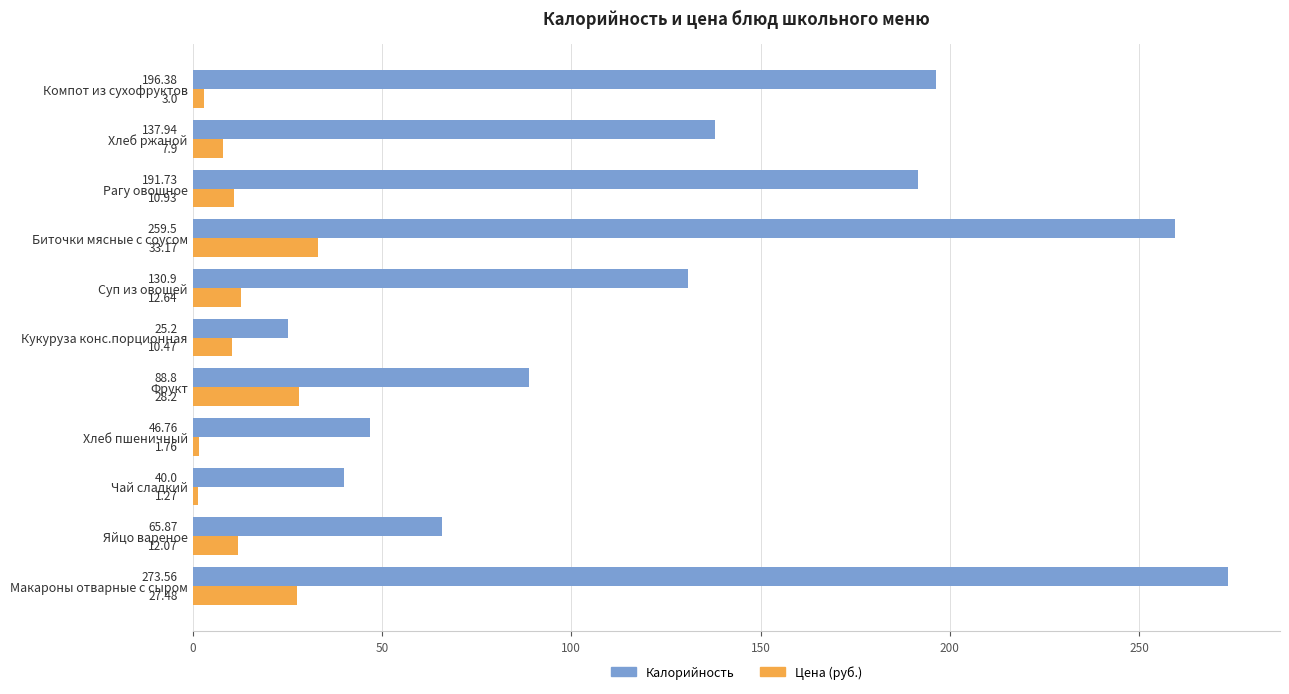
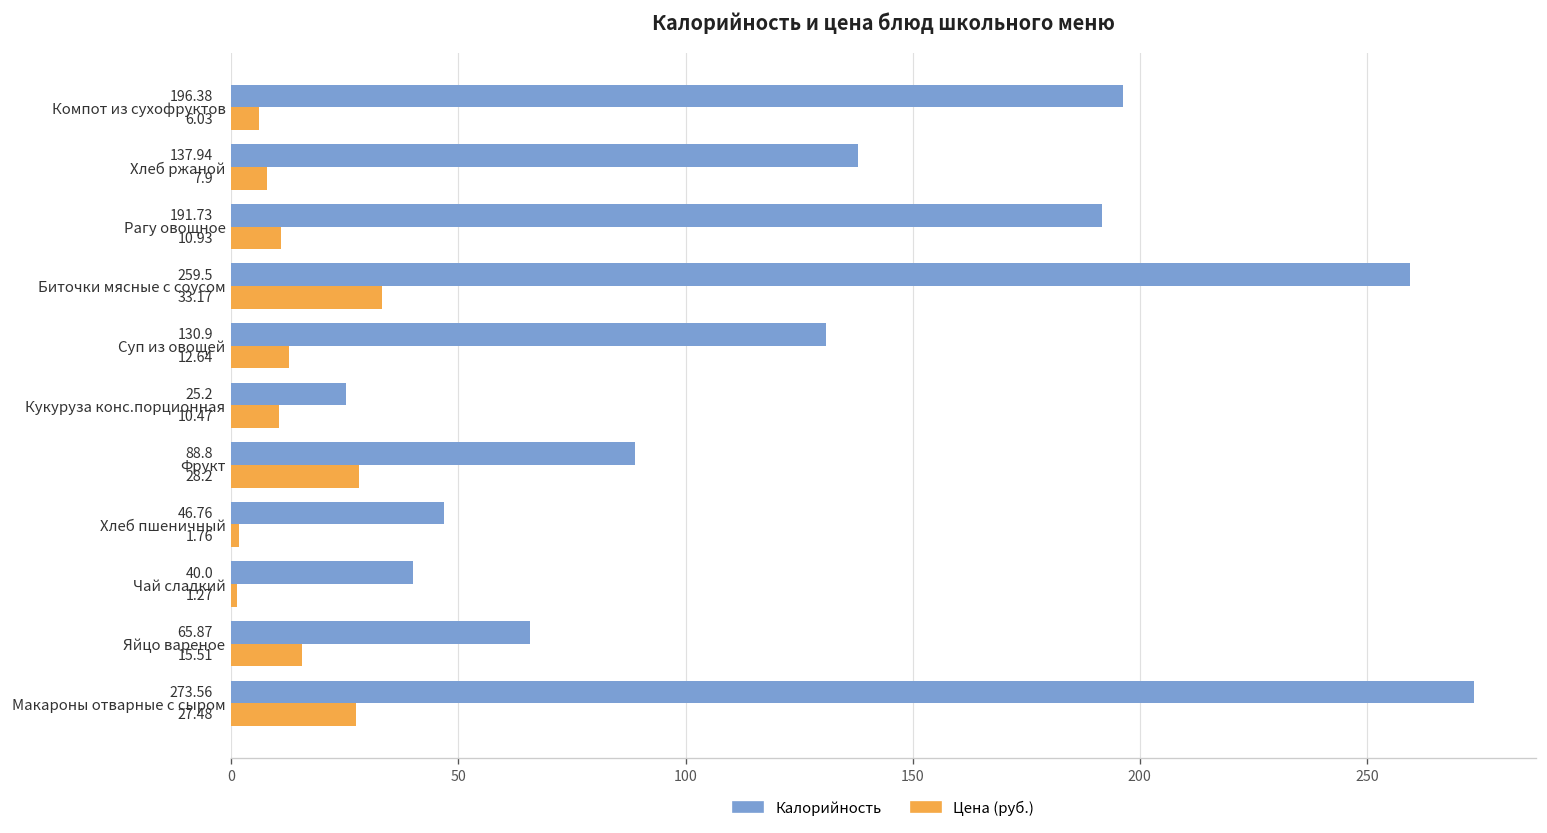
Цена (руб.), Компот из сухофруктов: 3.0 -> 6.03
Цена (руб.), Яйцо вареное: 12.07 -> 15.51
